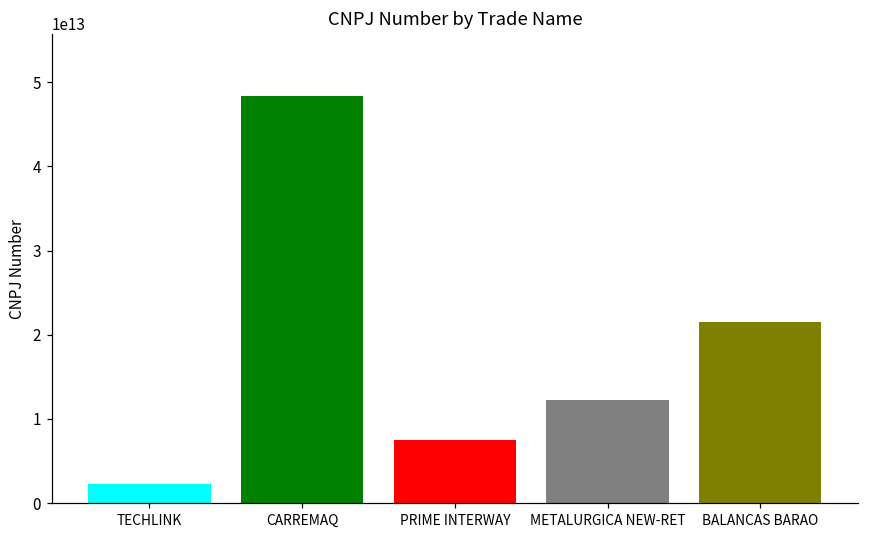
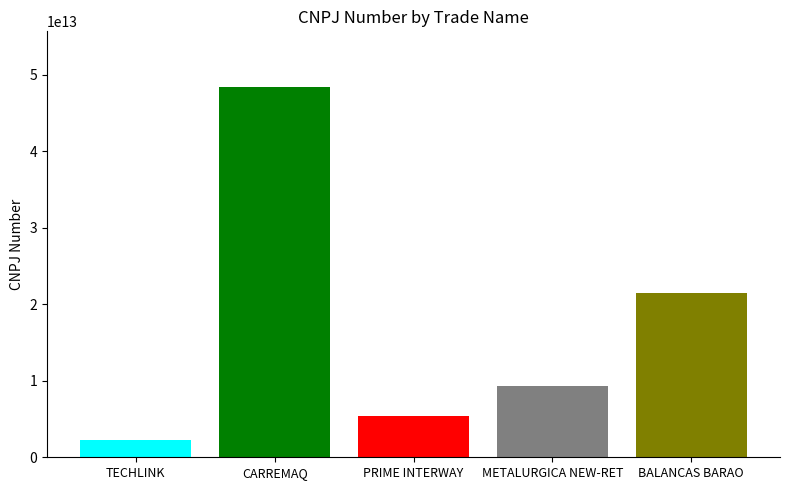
PRIME INTERWAY: 8000000000000 -> 5000000000000
METALURGICA NEW-RET: 12000000000000 -> 9000000000000
